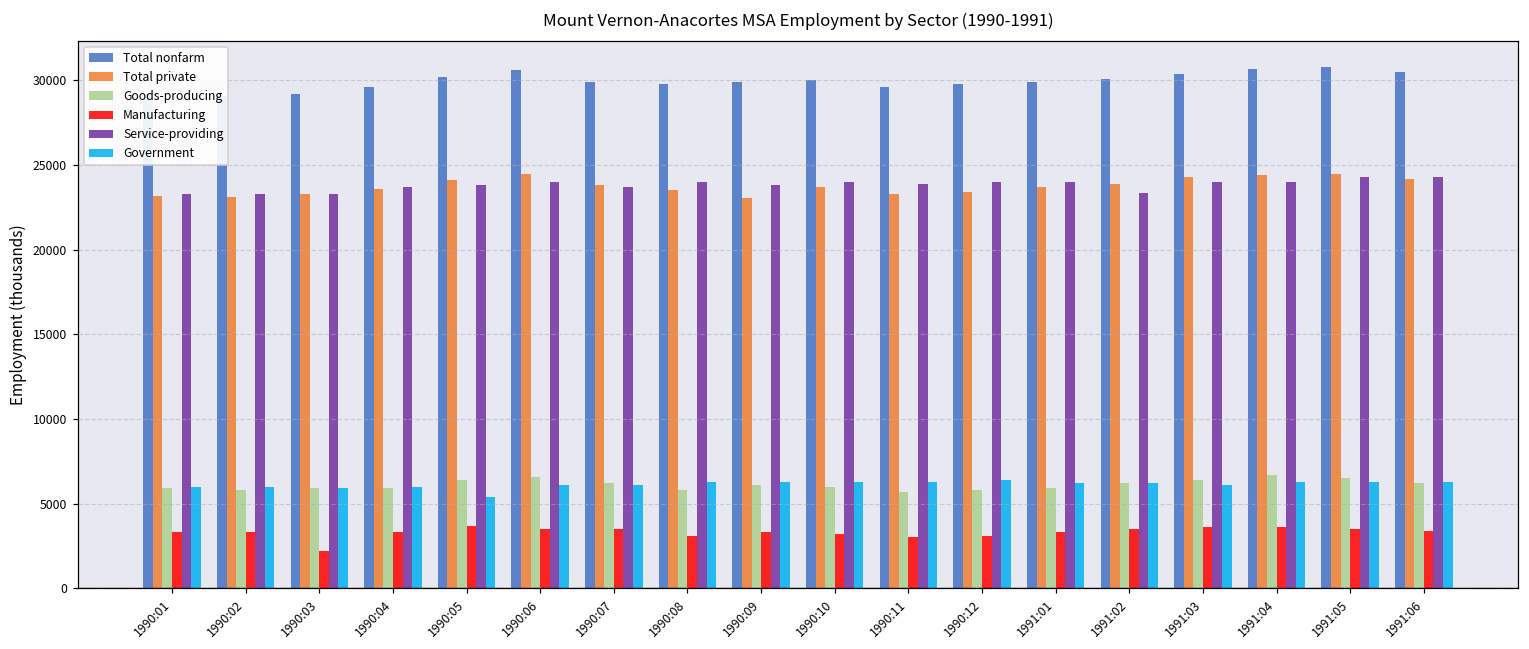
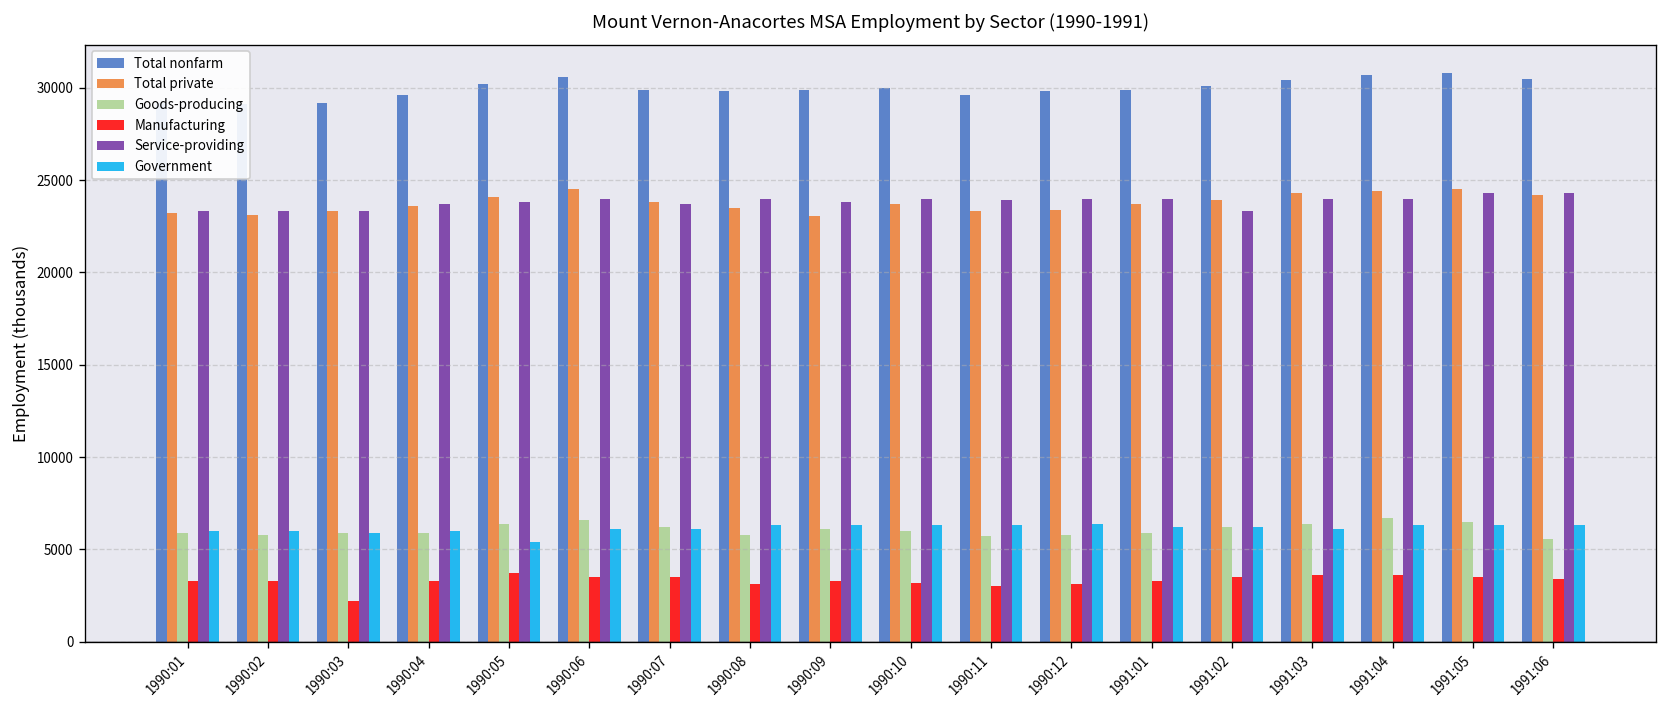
Goods-producing, 1991:06: 6200 -> 5600
